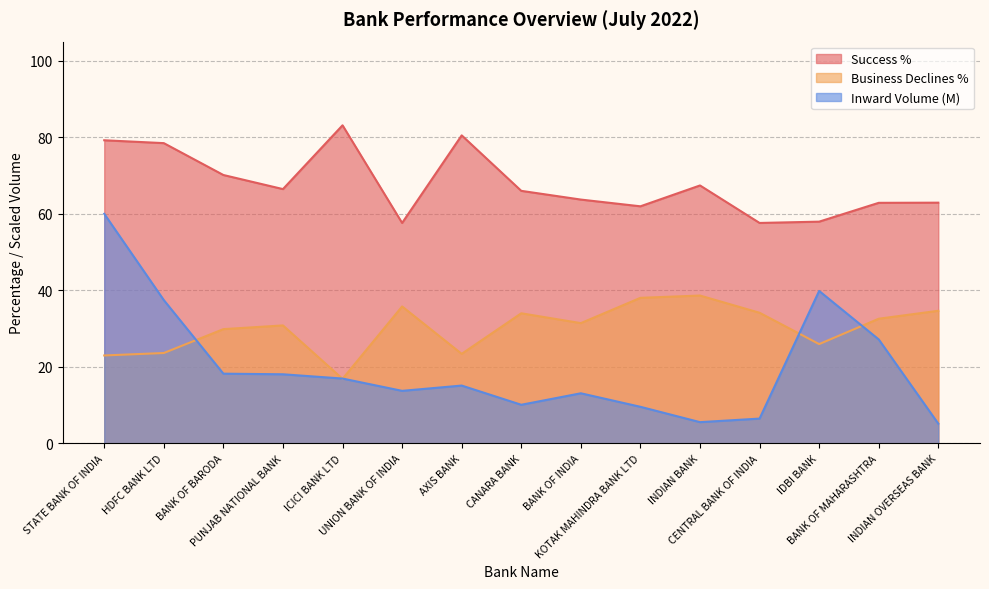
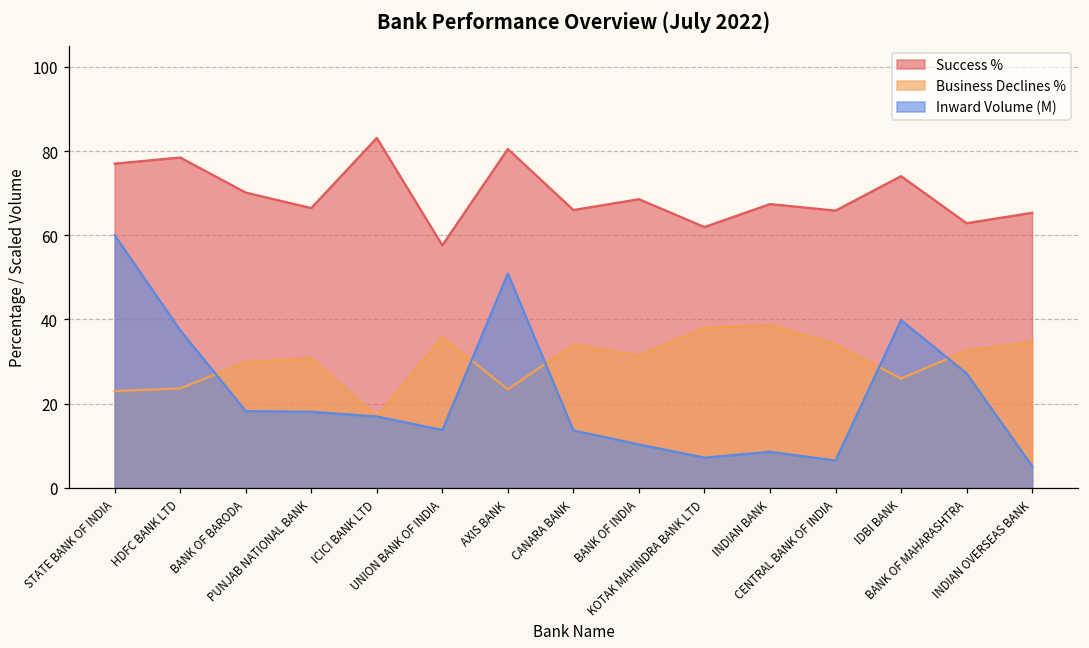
Success %, STATE BANK OF INDIA: 79 -> 77
Inward Volume (M), AXIS BANK: 15 -> 51
Inward Volume (M), CANARA BANK: 10 -> 14
Success %, BANK OF INDIA: 64 -> 69
Inward Volume (M), BANK OF INDIA: 13 -> 10
Inward Volume (M), KOTAK MAHINDRA BANK LTD: 10 -> 7
Inward Volume (M), INDIAN BANK: 6 -> 9
Success %, CENTRAL BANK OF INDIA: 58 -> 66
Success %, IDBI BANK: 58 -> 74
Success %, INDIAN OVERSEAS BANK: 63 -> 65
